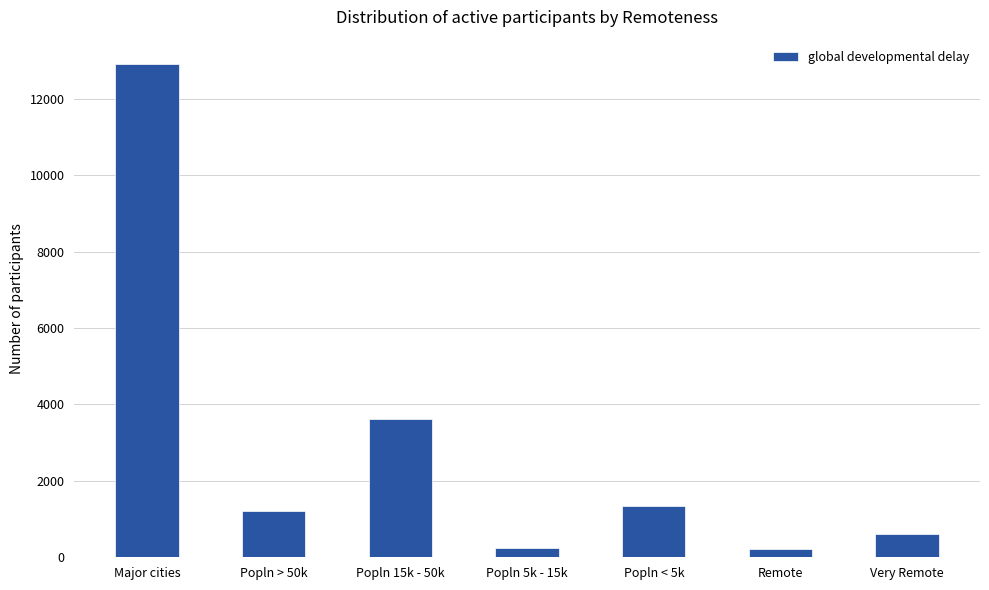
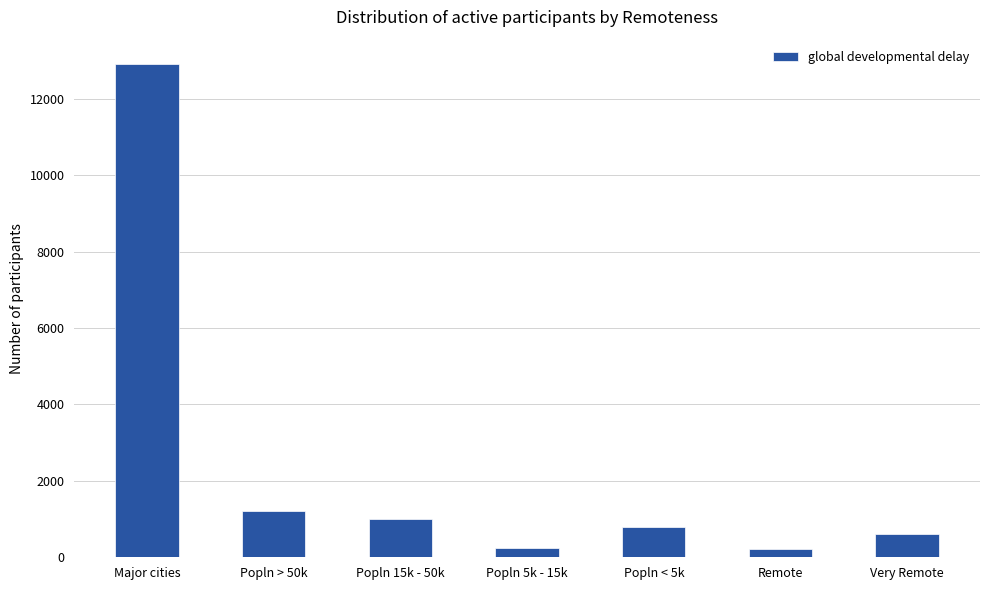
Popln 15k - 50k: 3600 -> 1000
Popln < 5k: 1300 -> 800
